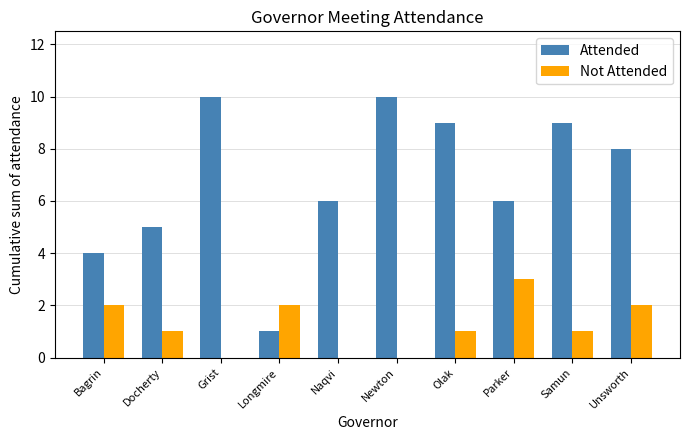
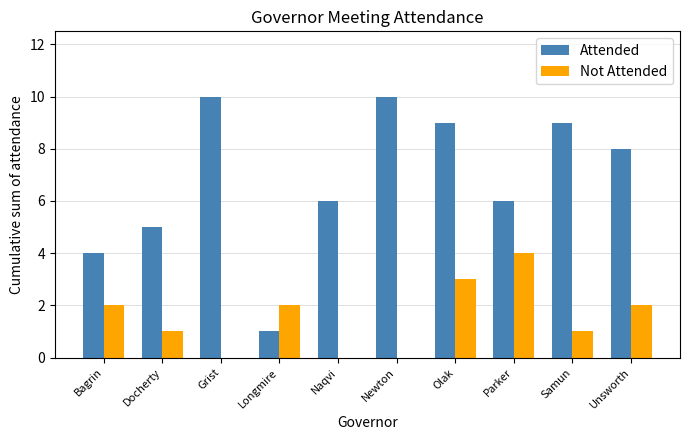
Not Attended, Olak: 1 -> 3
Not Attended, Parker: 3 -> 4
